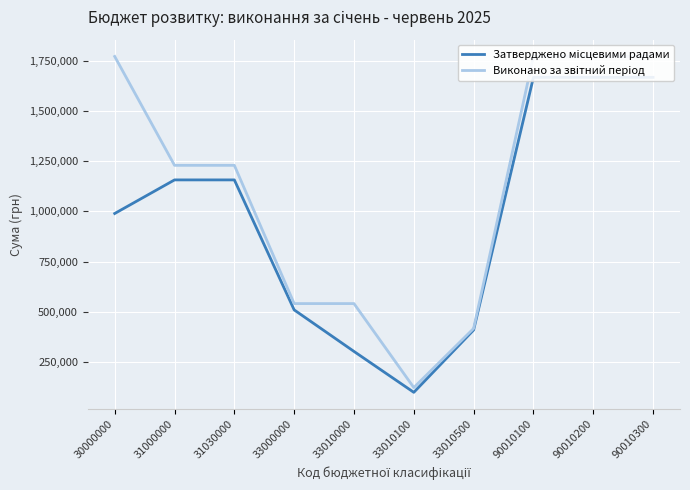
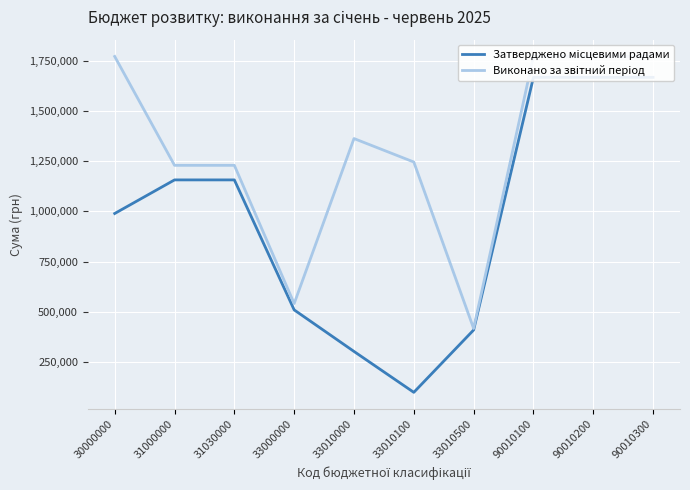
Виконано за звітний період, 33010000: 540,000 -> 1,360,000
Виконано за звітний період, 33010100: 120,000 -> 1,250,000
